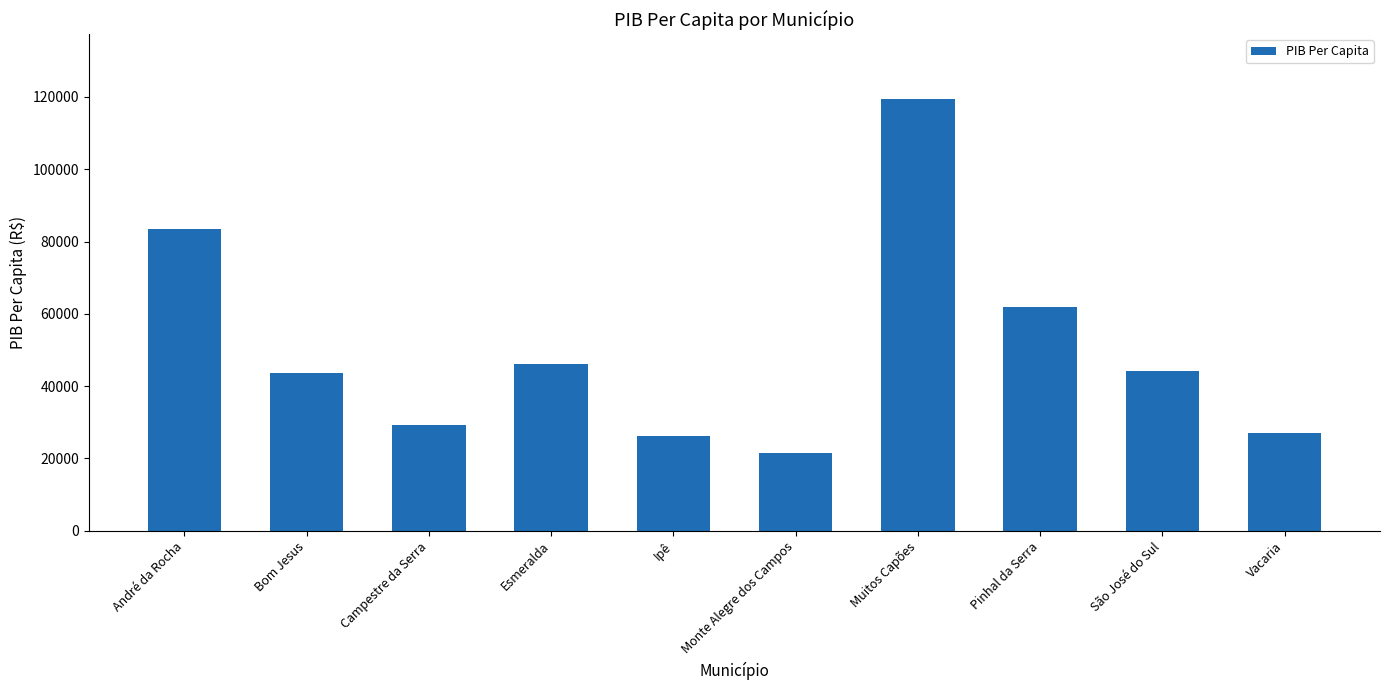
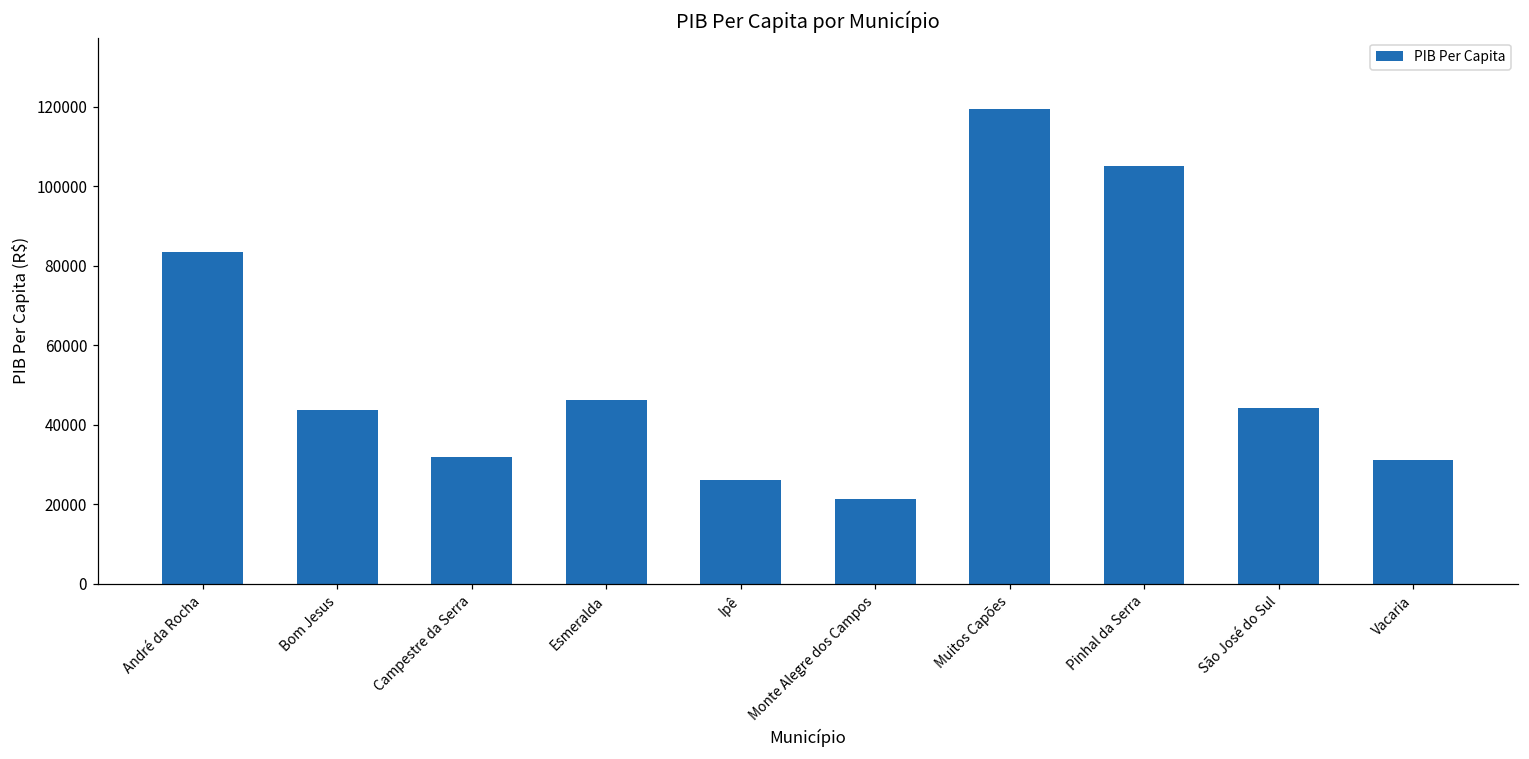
Campestre da Serra: 29000 -> 32000
Pinhal da Serra: 62000 -> 105000
Vacaria: 27000 -> 31000
